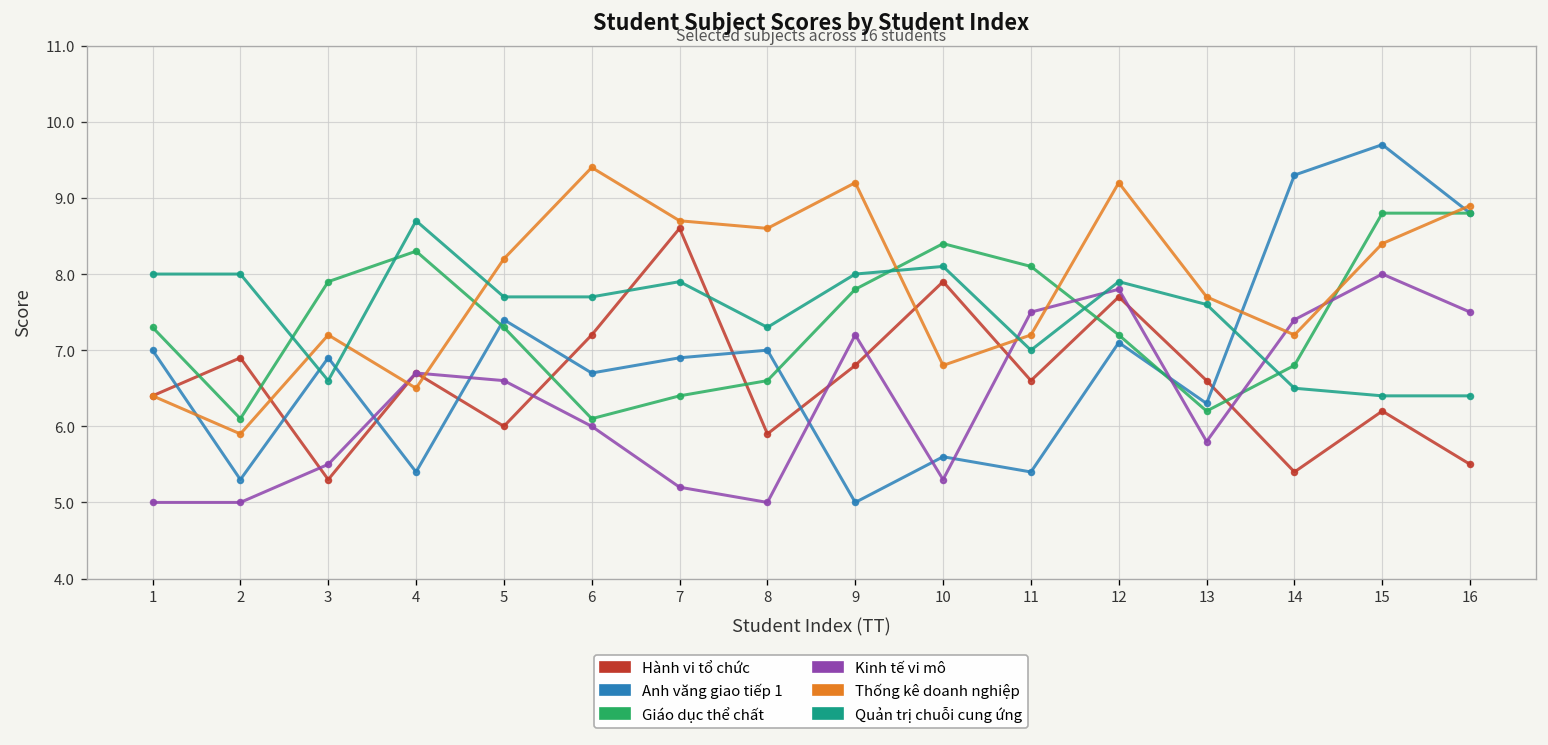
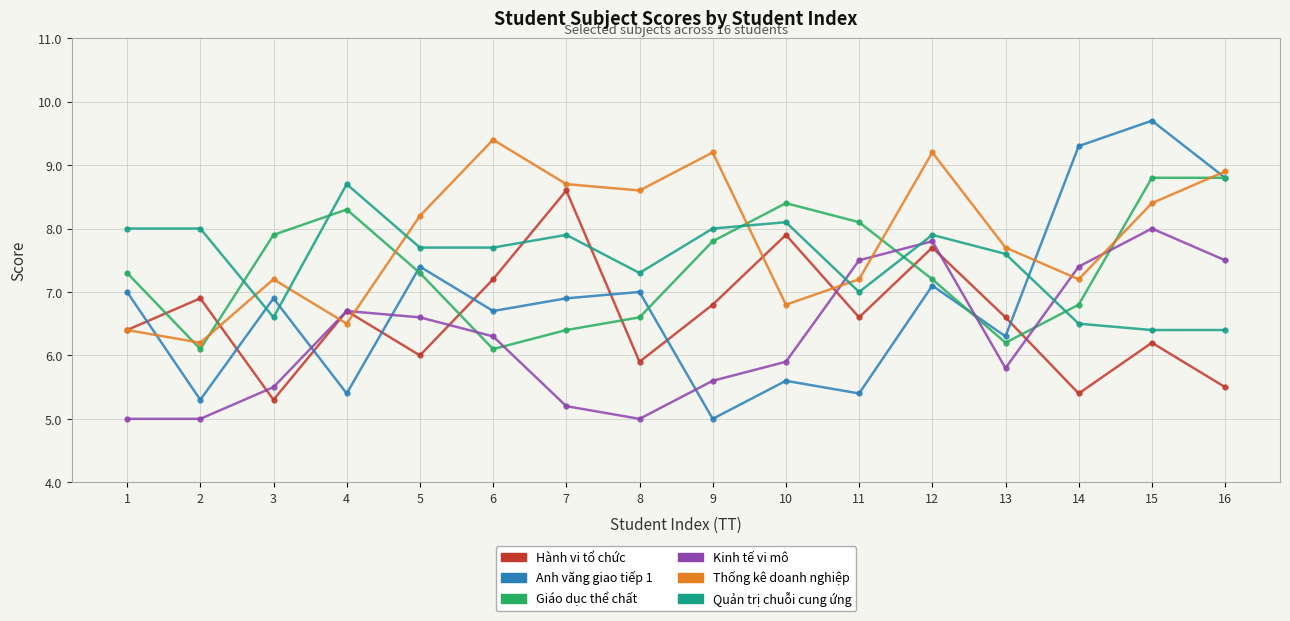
Thống kê doanh nghiệp, 2: 5.9 -> 6.2
Kinh tế vi mô, 6: 6.0 -> 6.3
Kinh tế vi mô, 9: 7.2 -> 5.6
Kinh tế vi mô, 10: 5.3 -> 5.9
